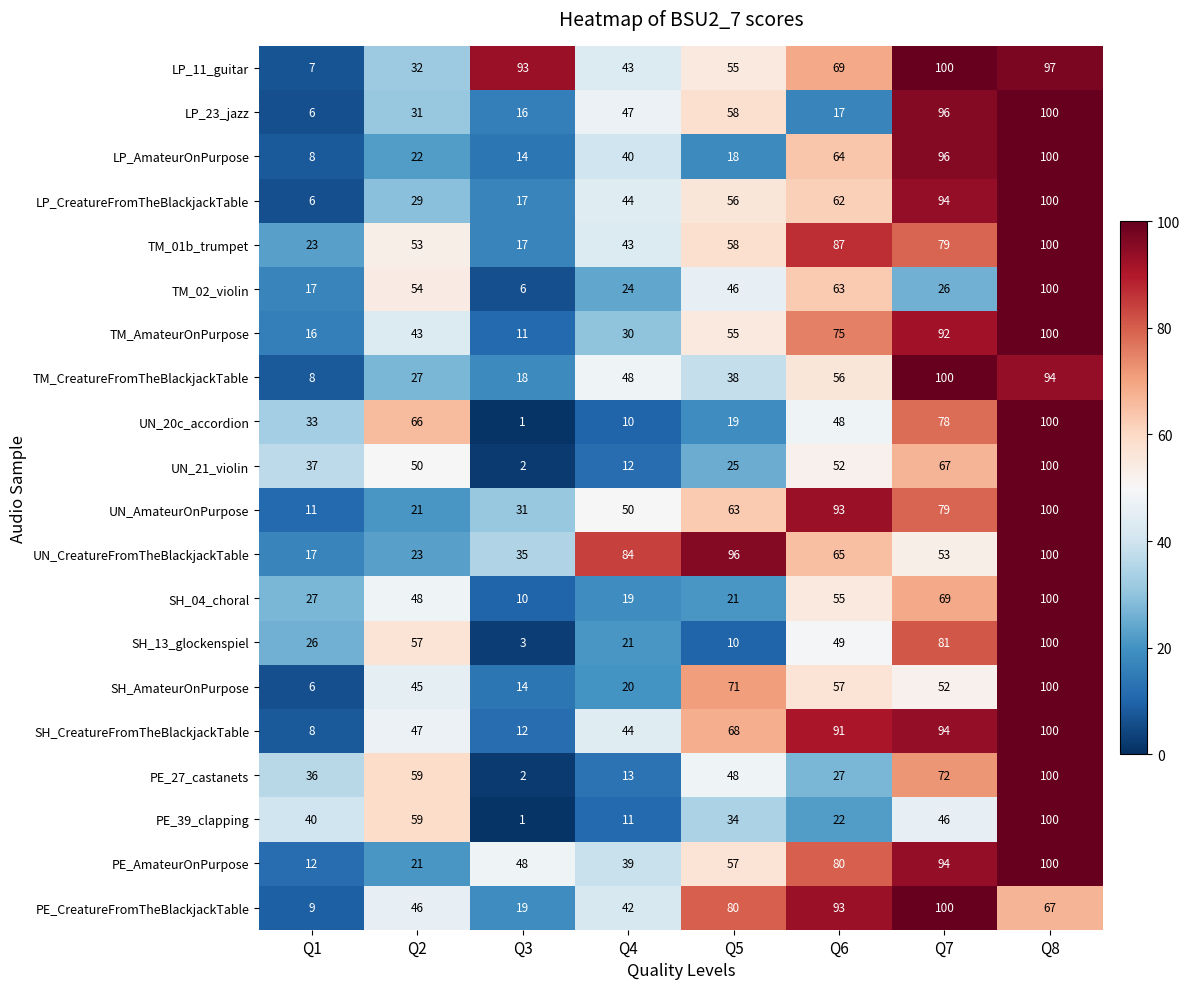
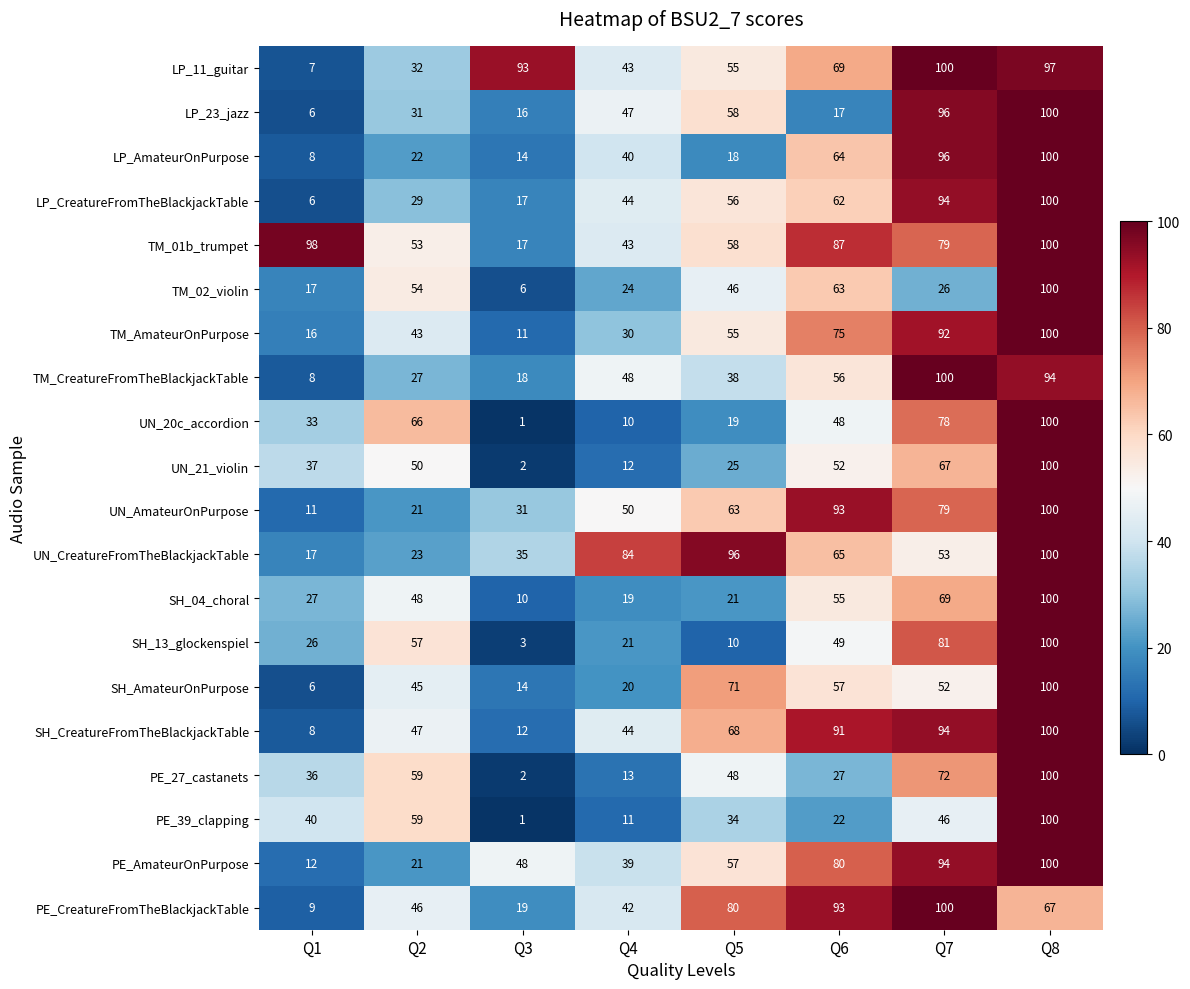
TM_01b_trumpet, Q1: 23 -> 98
